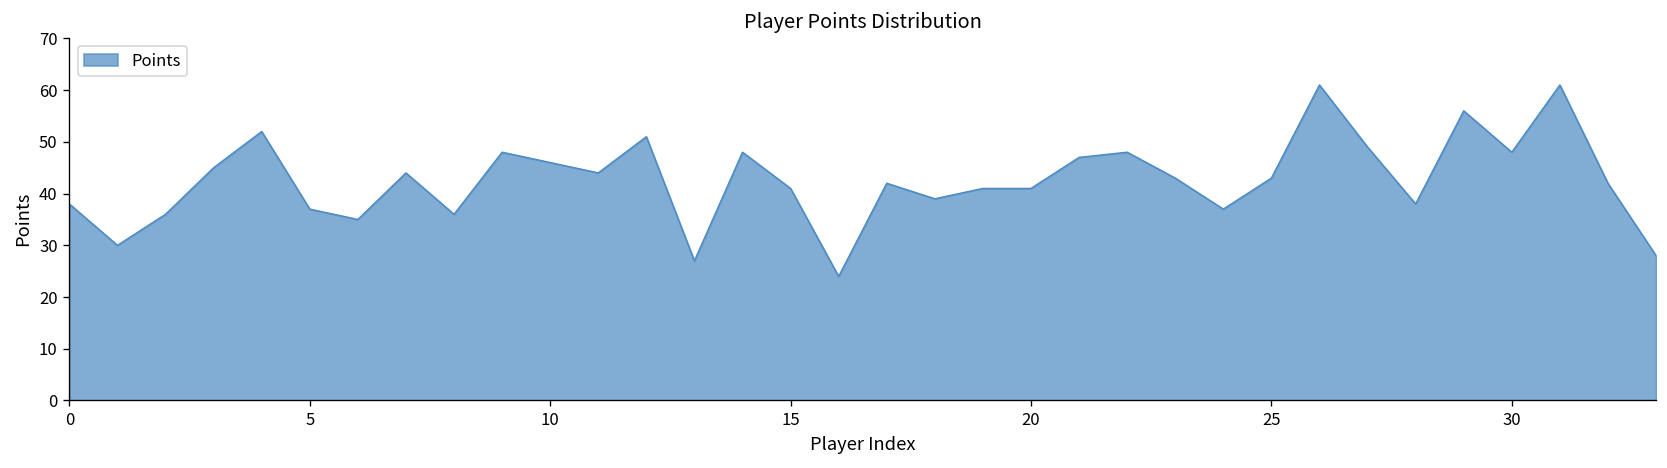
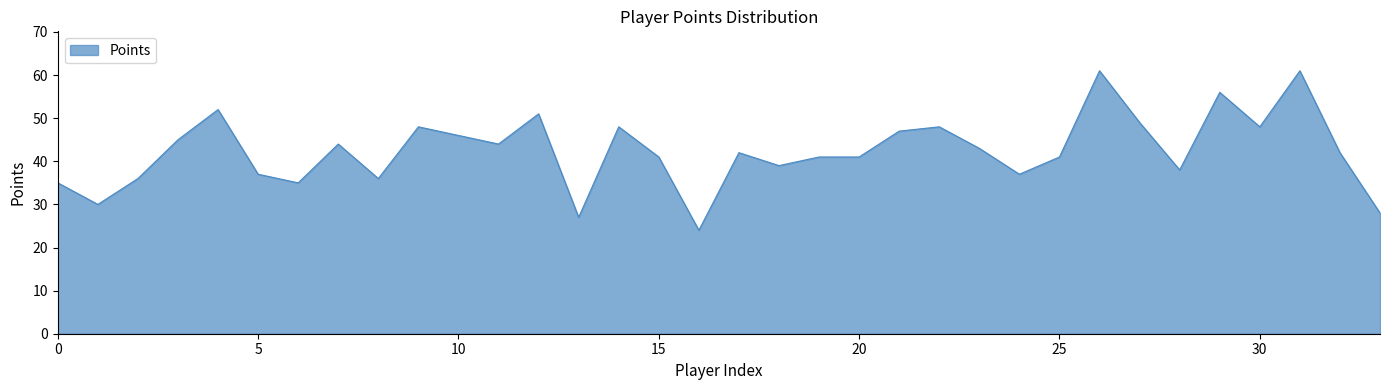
0: 38 -> 35
25: 43 -> 41
